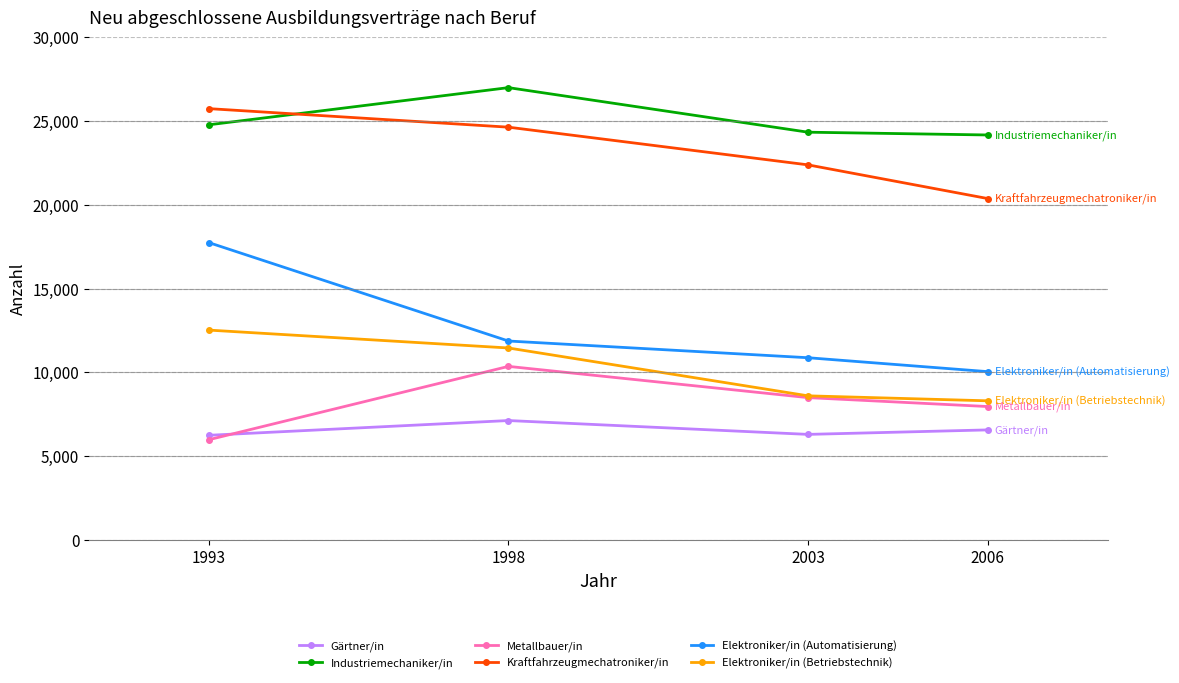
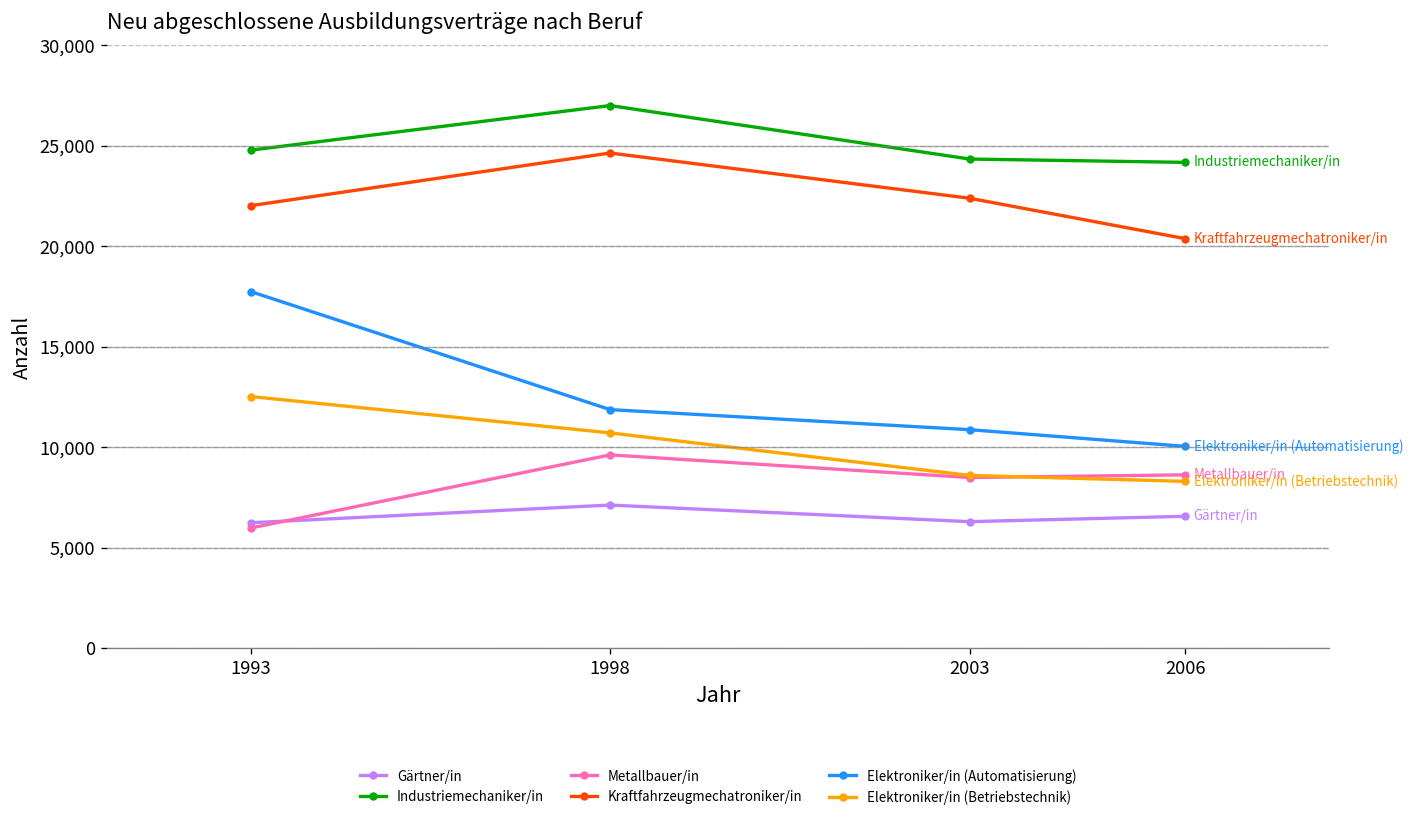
Kraftfahrzeugmechatroniker/in, 1993: 25,800 -> 22,000
Metallbauer/in, 1998: 10,400 -> 9,600
Elektroniker/in (Betriebstechnik), 1998: 11,500 -> 10,700
Metallbauer/in, 2006: 8,000 -> 8,600
